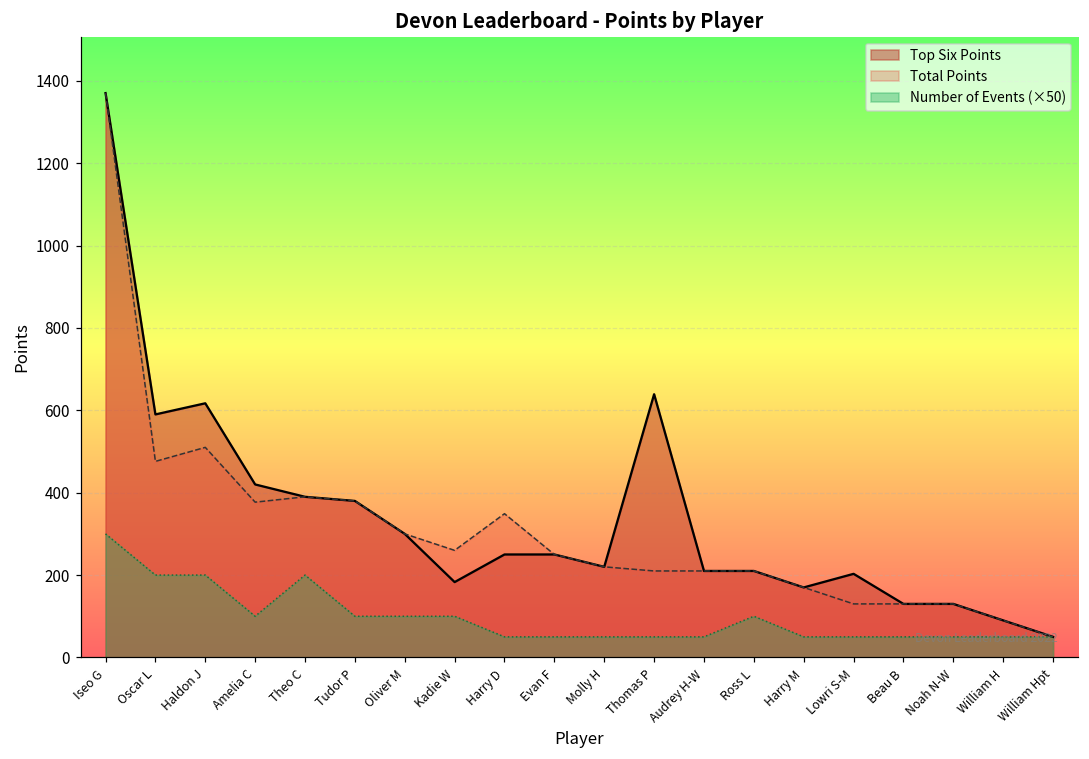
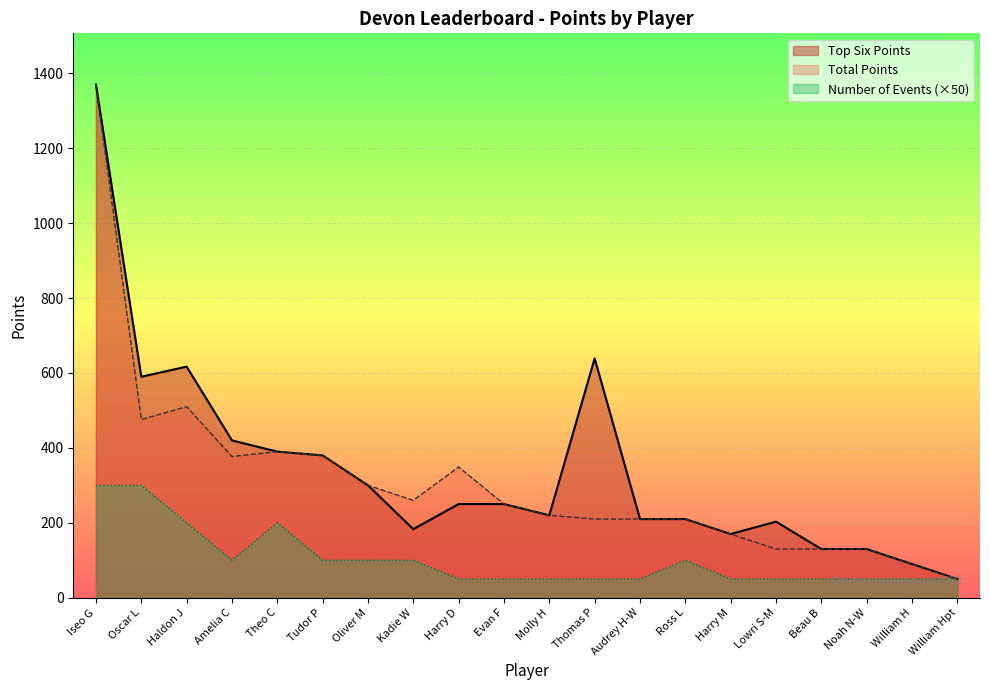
Number of Events (×50), Oscar L: 200 -> 300
